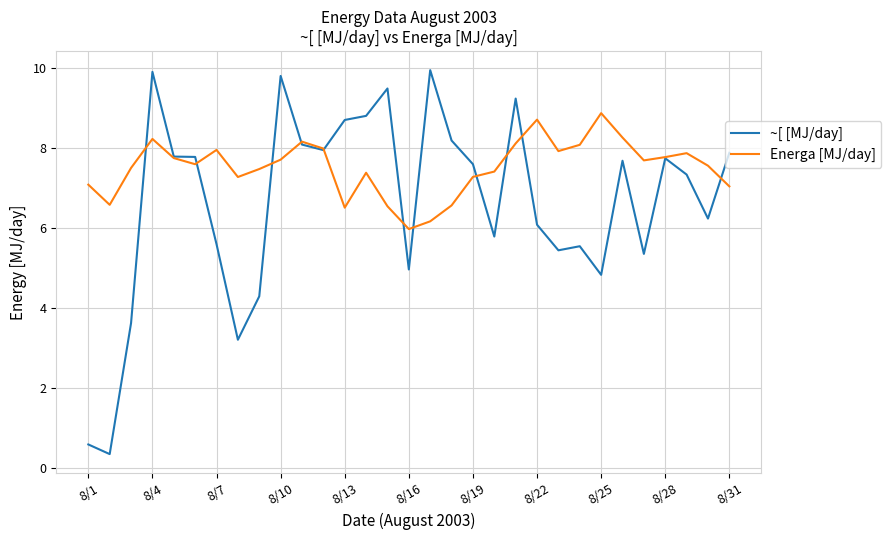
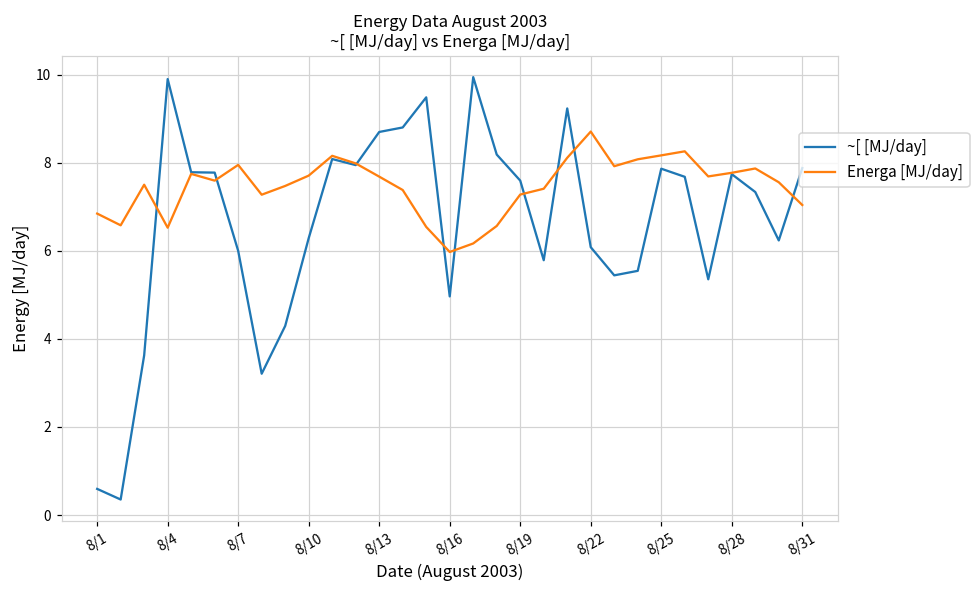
Energa [MJ/day], 8/1: 7.1 -> 6.8
Energa [MJ/day], 8/4: 8.2 -> 6.5
~[ [MJ/day], 8/7: 5.6 -> 6.0
~[ [MJ/day], 8/10: 9.8 -> 6.3
Energa [MJ/day], 8/13: 6.5 -> 7.7
~[ [MJ/day], 8/25: 4.8 -> 7.9
Energa [MJ/day], 8/25: 8.9 -> 8.2
